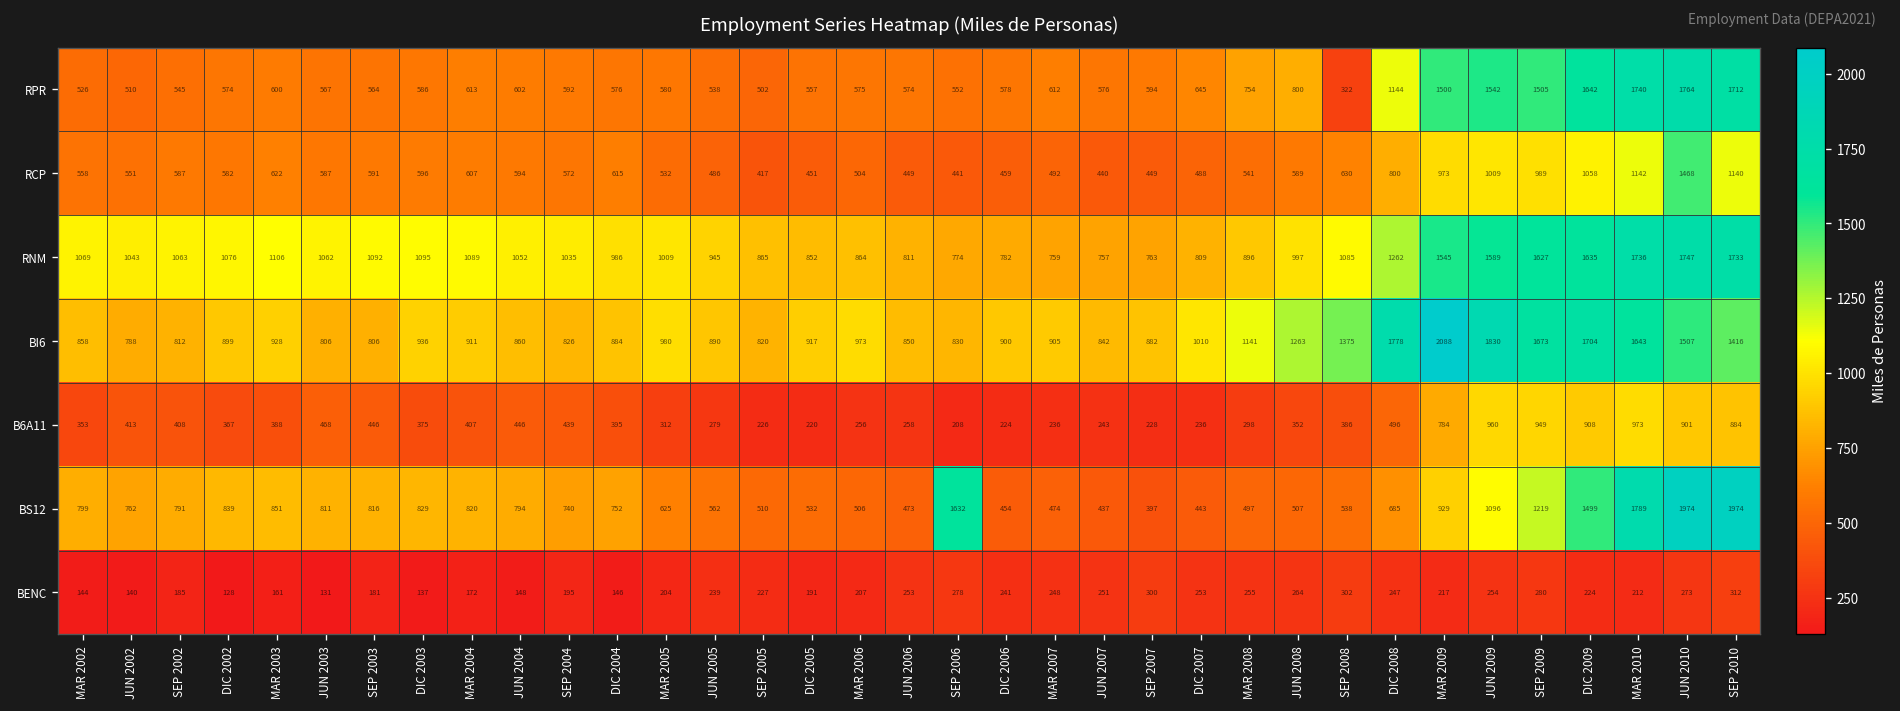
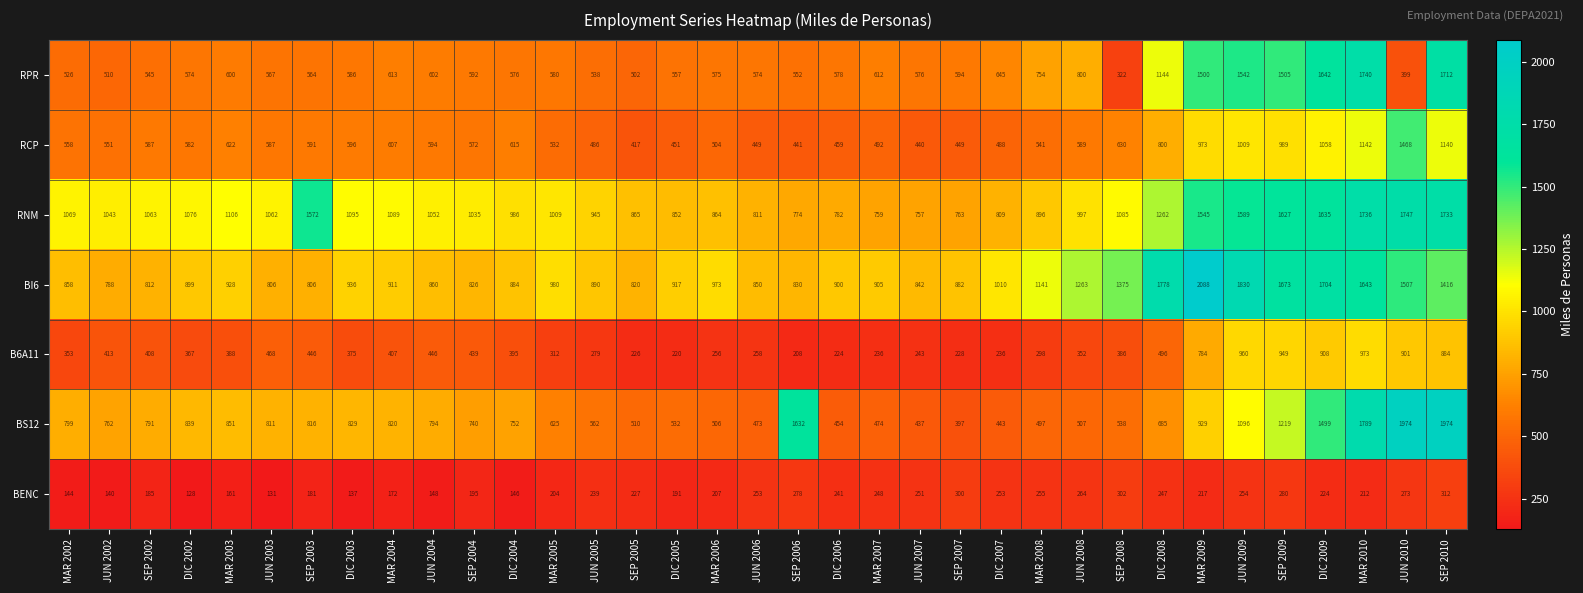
RPR, JUN 2010: 1764 -> 399
RNM, SEP 2003: 1092 -> 1572
